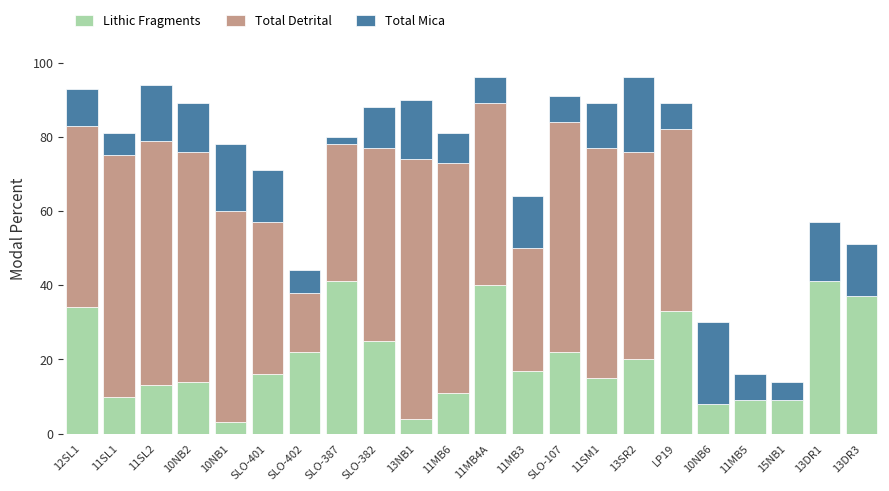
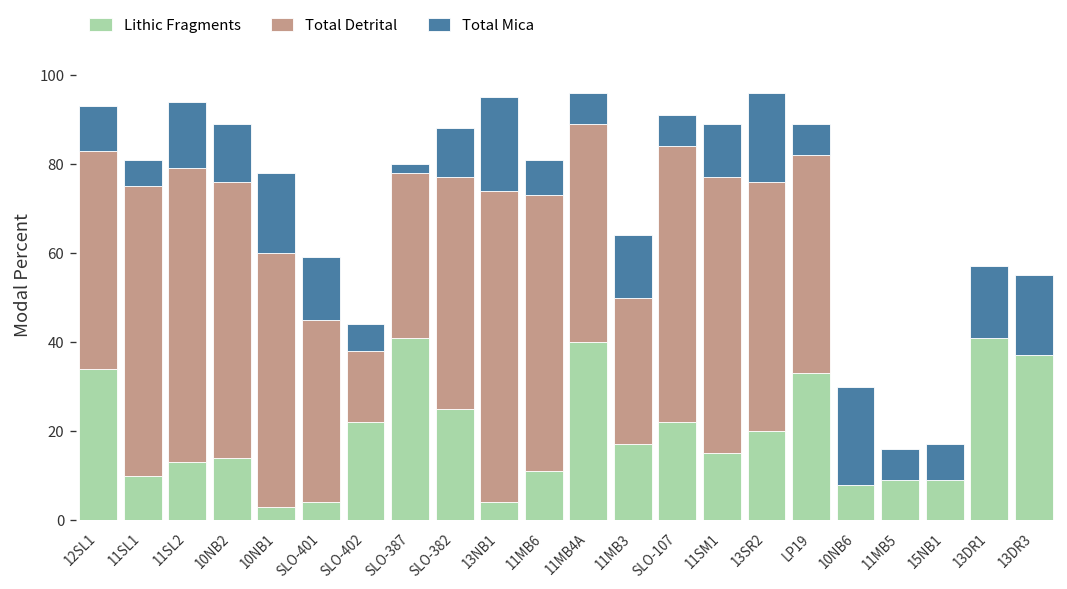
Lithic Fragments, SLO-401: 16 -> 4
Total Mica, 13NB1: 16 -> 21
Total Mica, 15NB1: 5 -> 8
Total Mica, 13DR3: 14 -> 18
